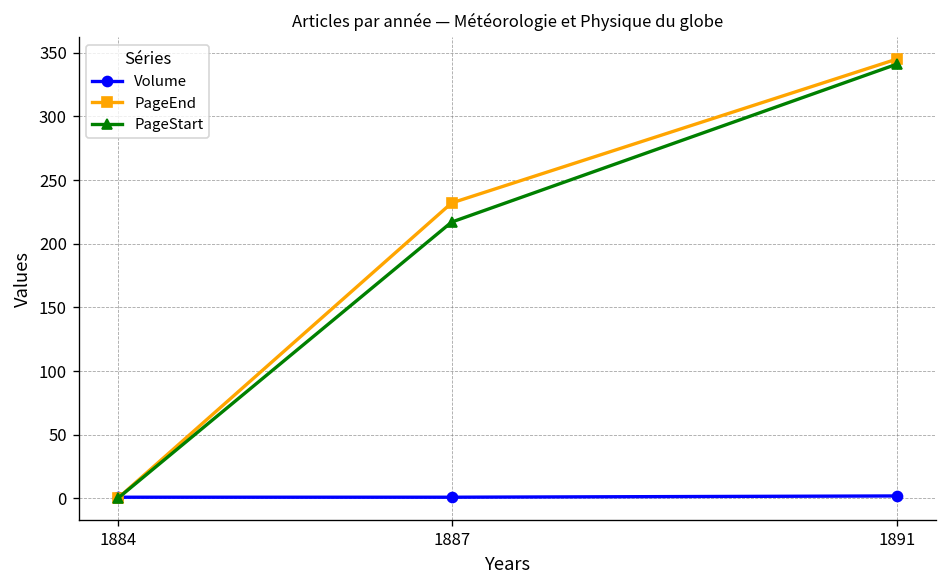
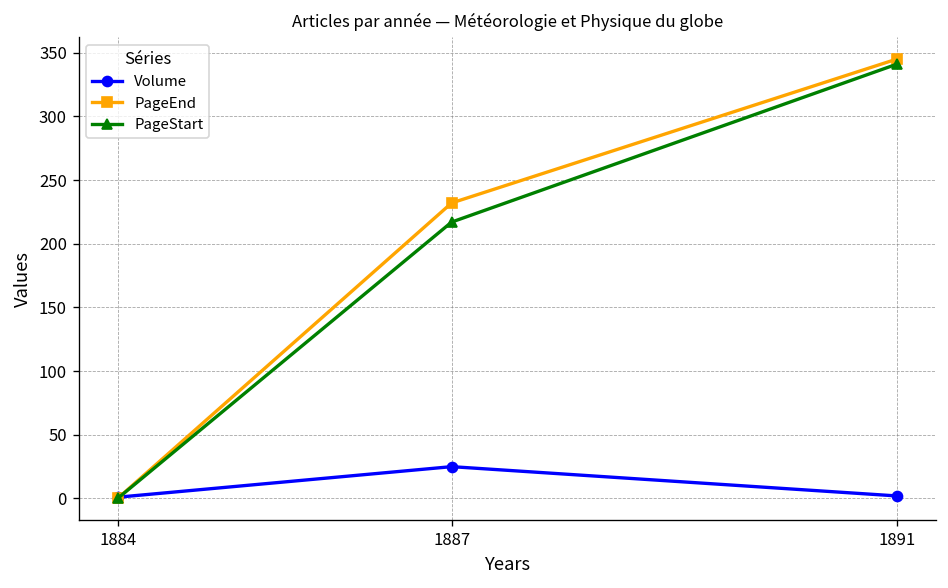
Volume, 1887: 1 -> 25
